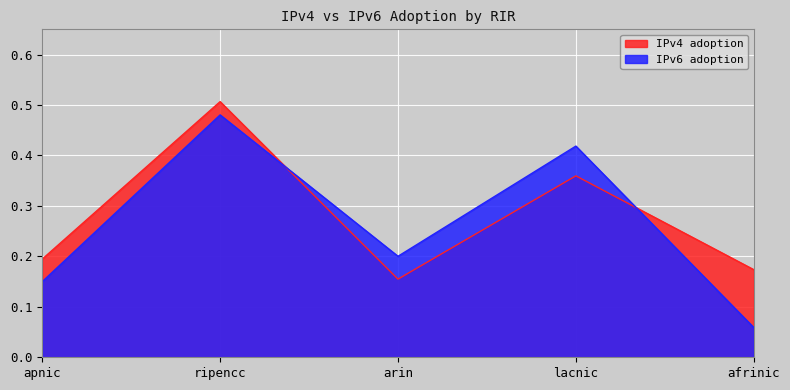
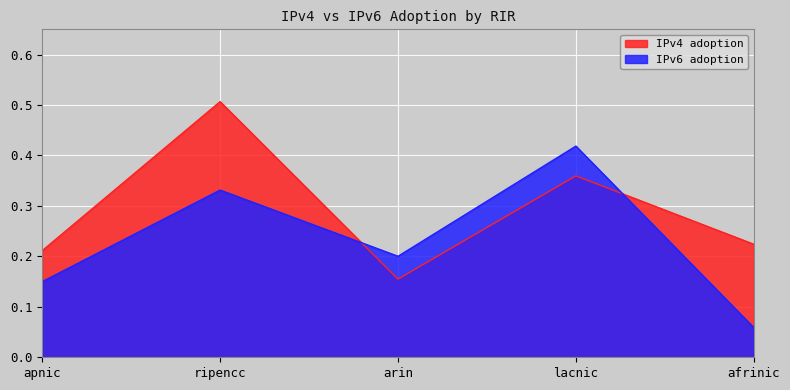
IPv4 adoption, apnic: 0.19 -> 0.21
IPv6 adoption, ripencc: 0.48 -> 0.33
IPv4 adoption, afrinic: 0.17 -> 0.22
